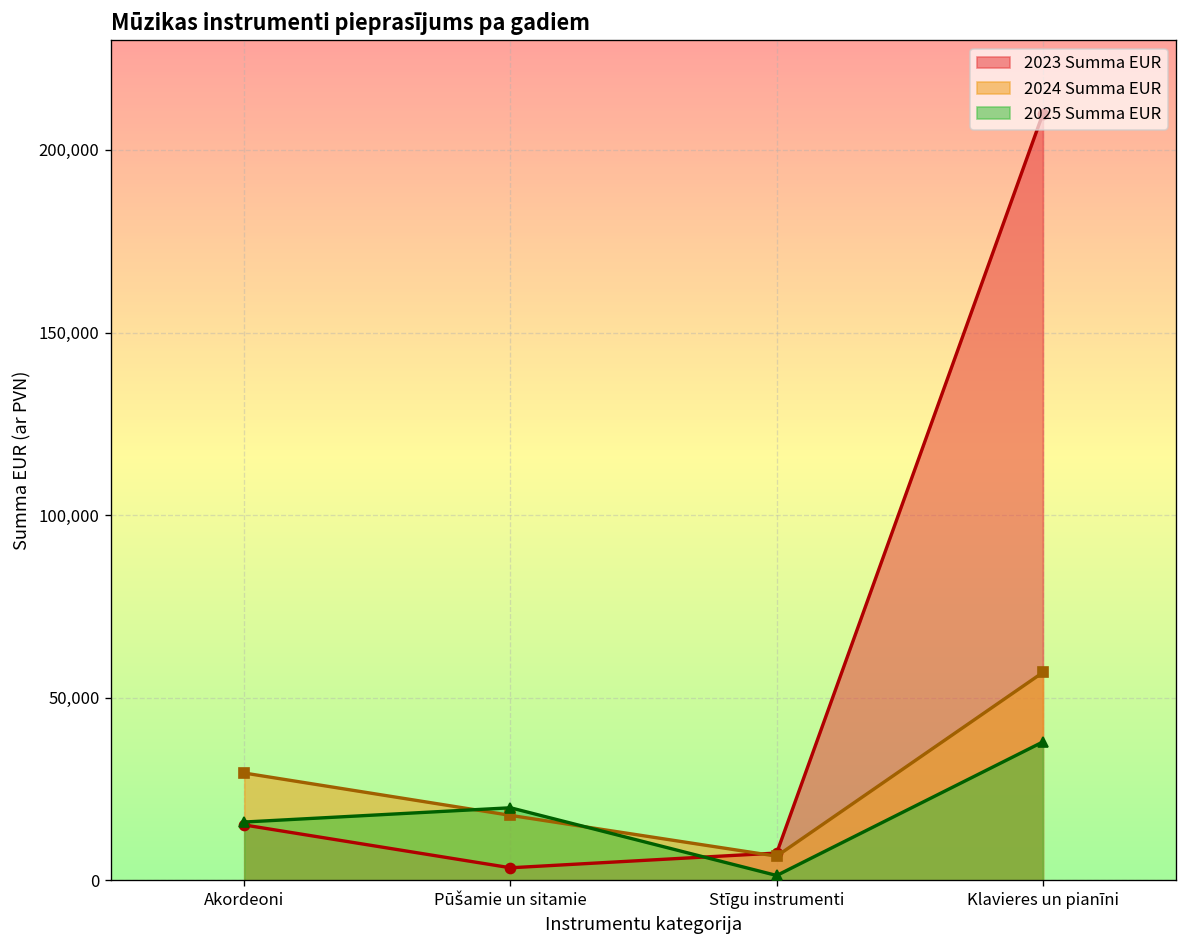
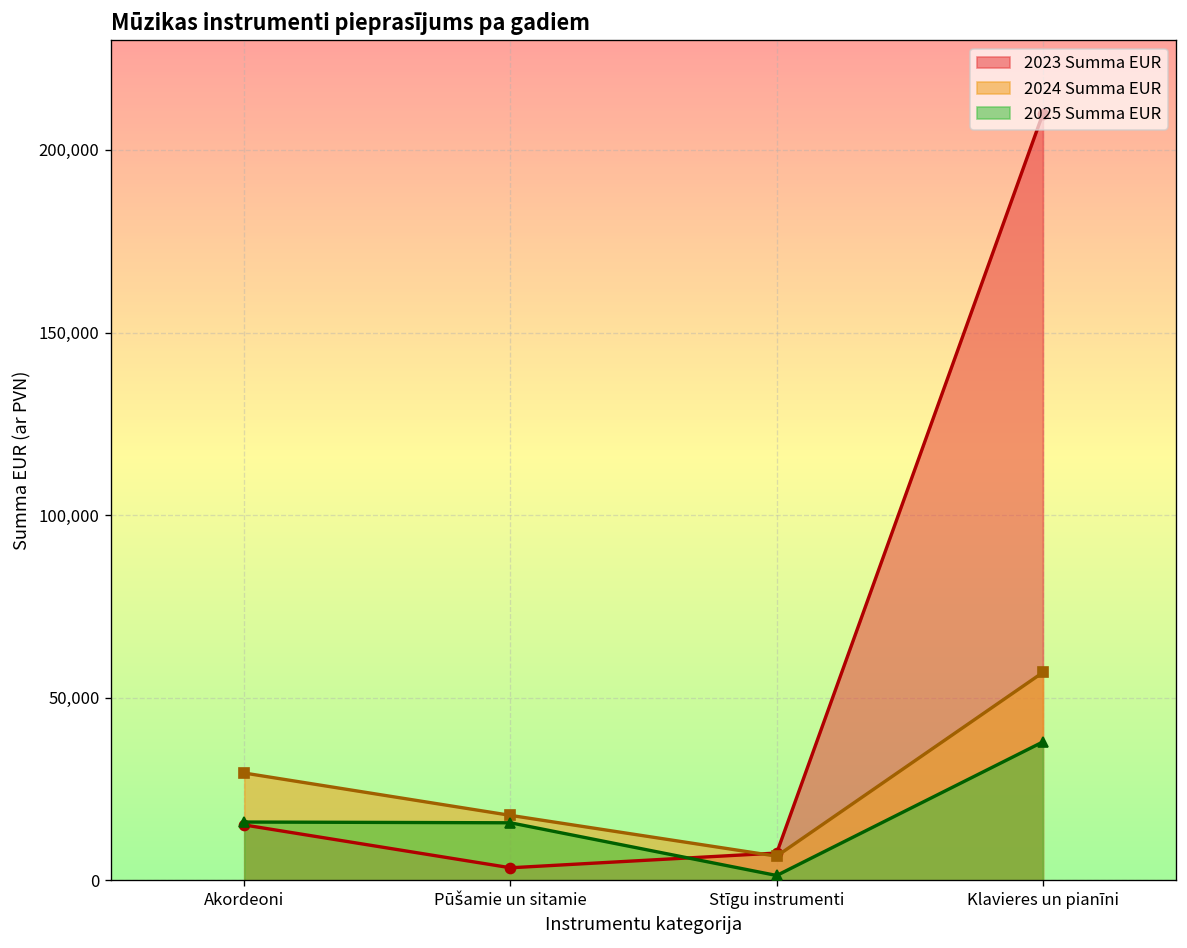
2025 Summa EUR, Pūšamie un sitamie: 20,000 -> 16,000
